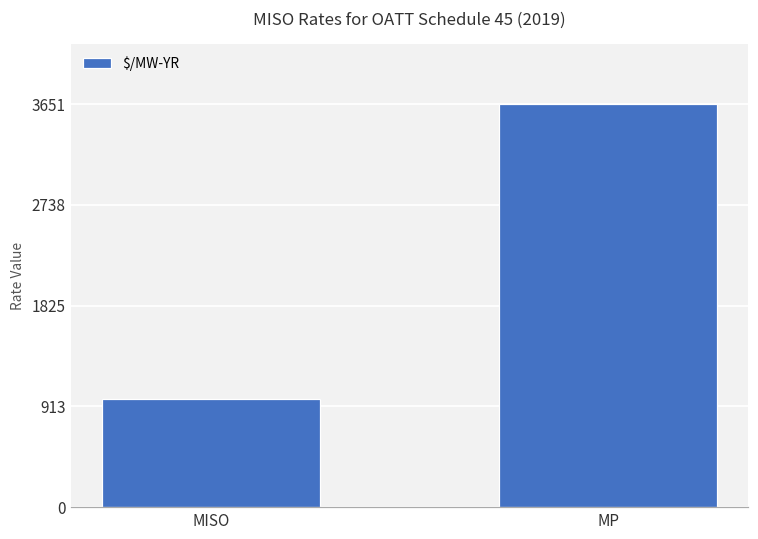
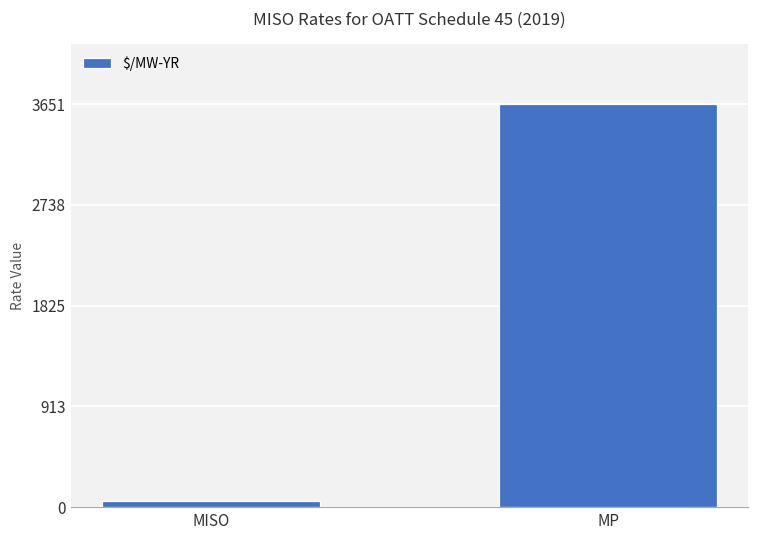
MISO: 980 -> 60
